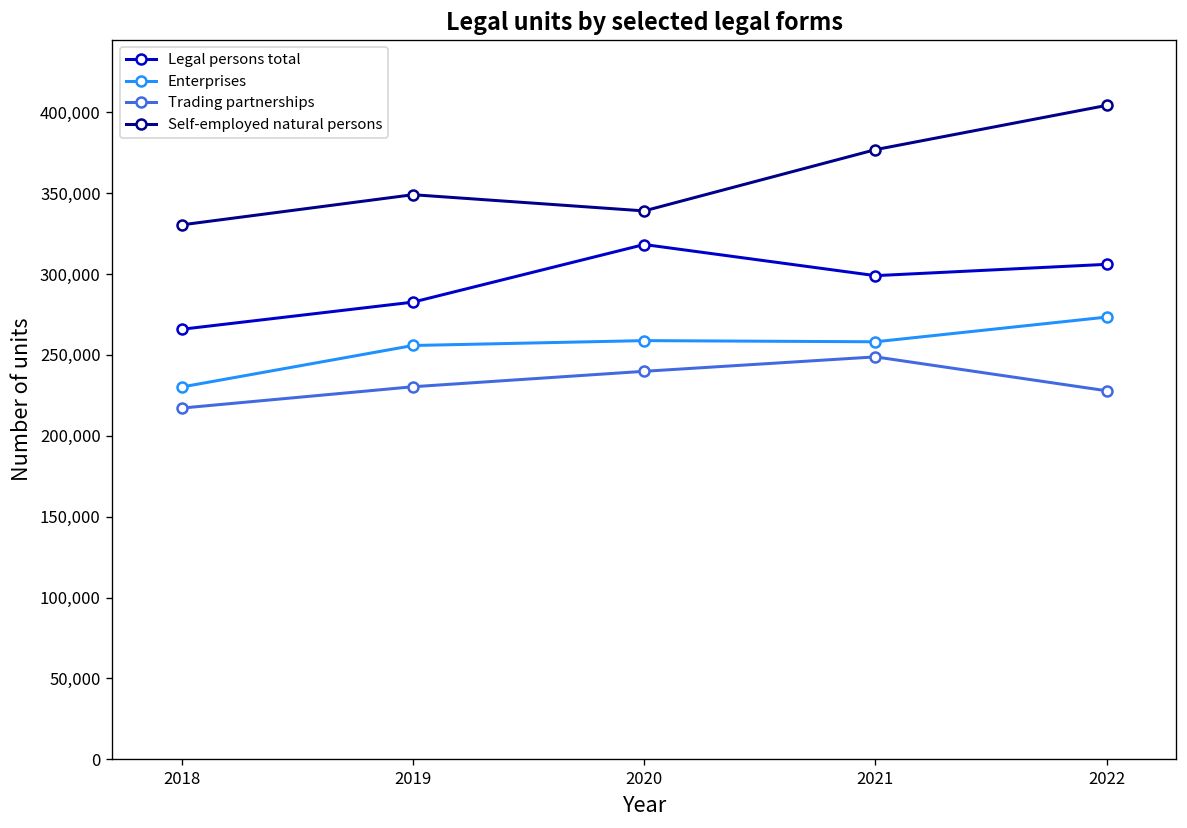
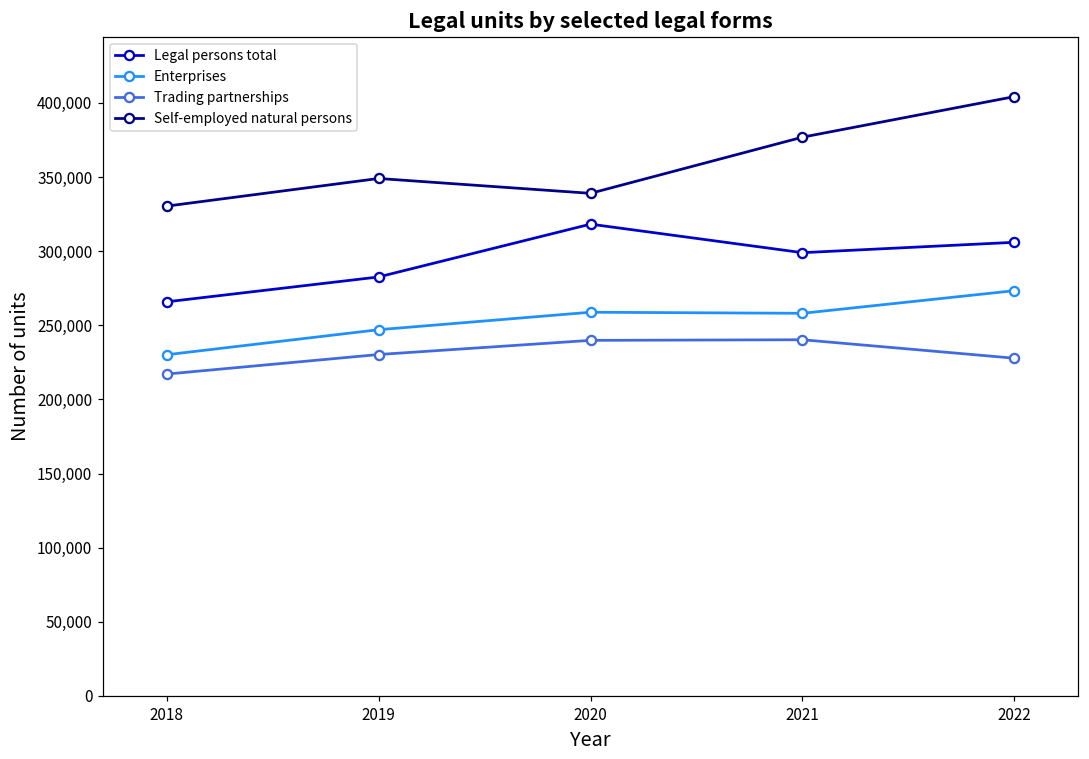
Enterprises, 2019: 256,000 -> 247,000
Trading partnerships, 2021: 249,000 -> 240,000
